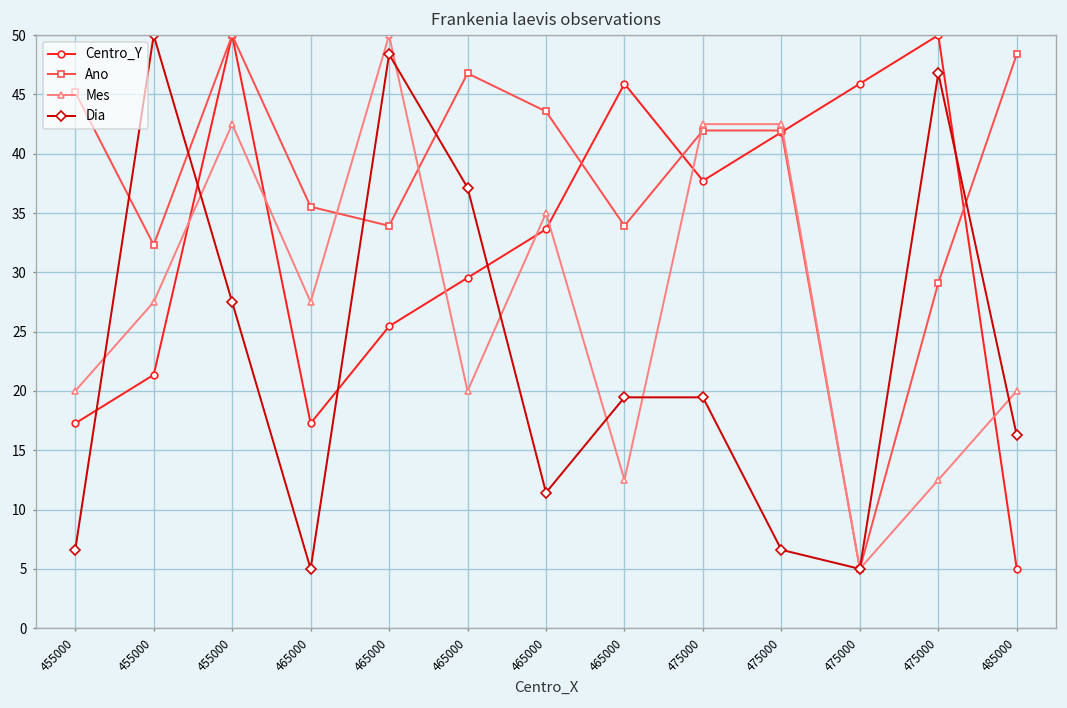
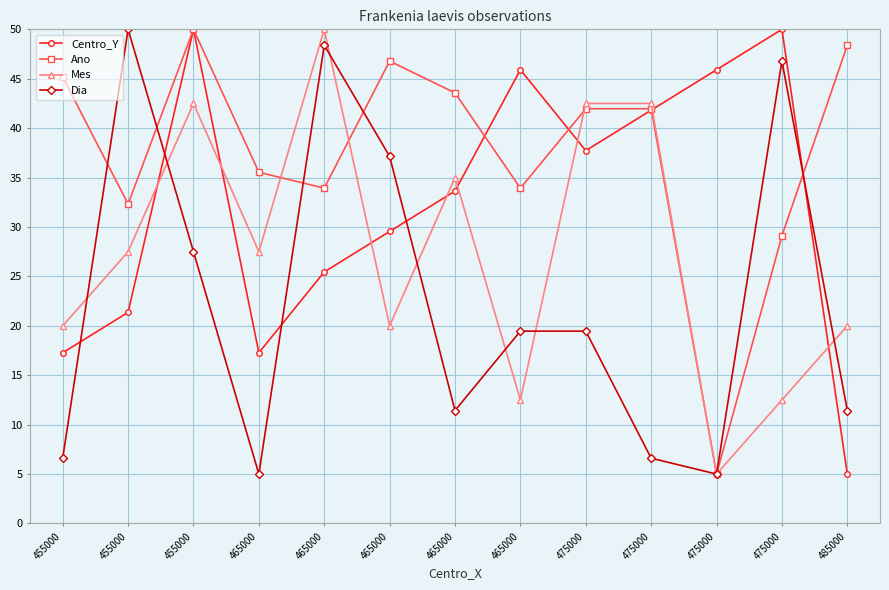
Dia, 485000: 16 -> 11
